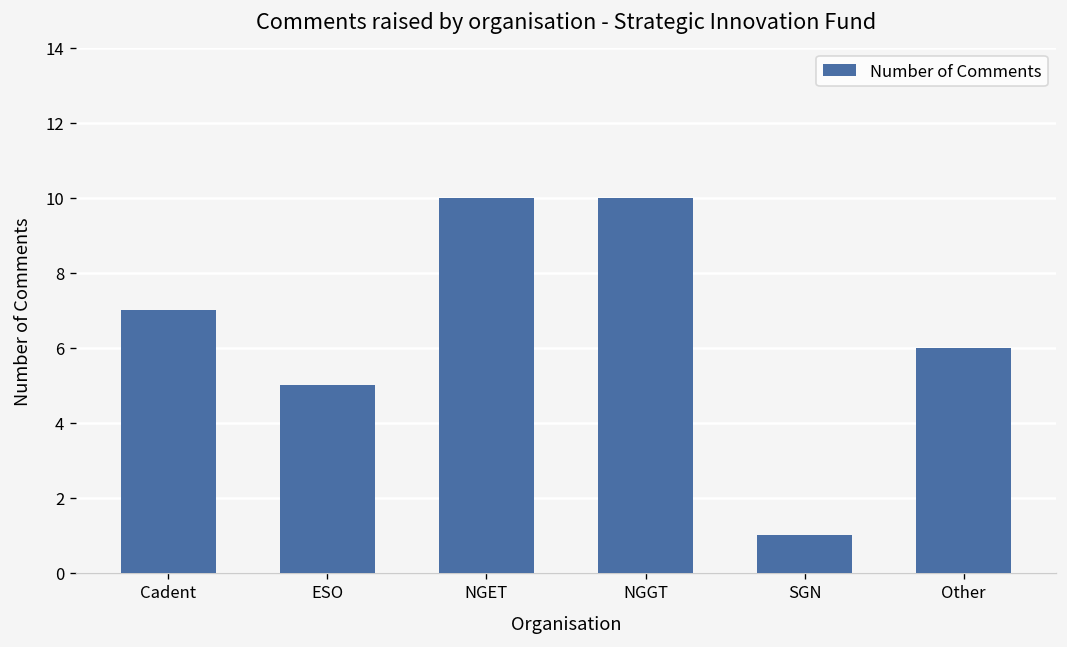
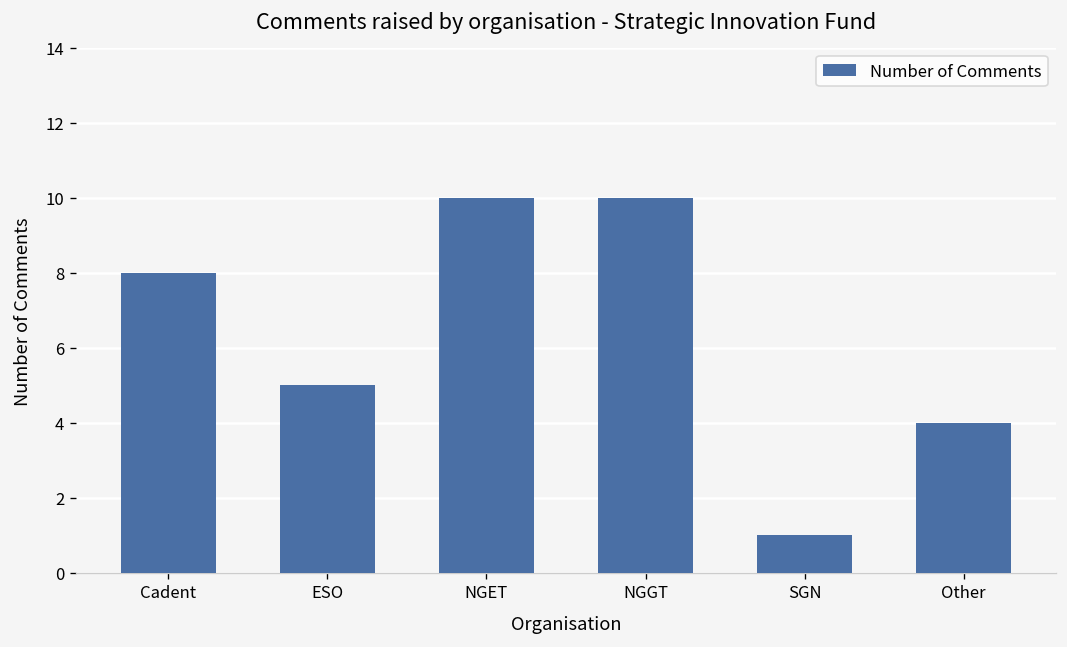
Cadent: 7 -> 8
Other: 6 -> 4
